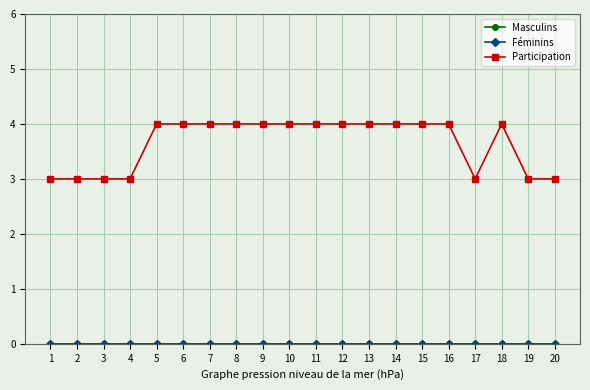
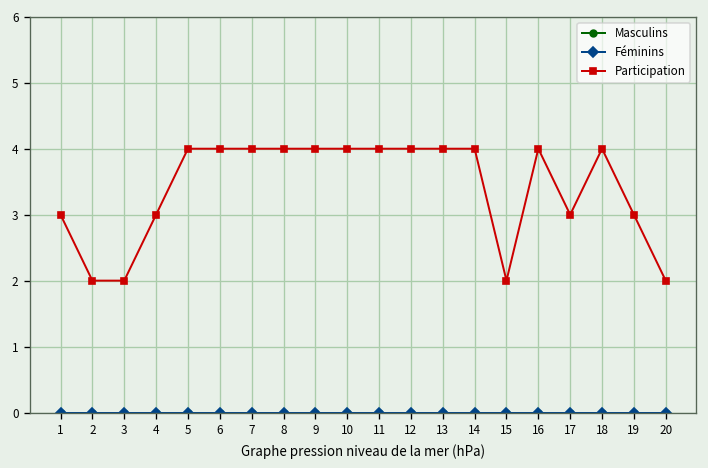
Participation, 2: 3 -> 2
Participation, 3: 3 -> 2
Participation, 15: 4 -> 2
Participation, 20: 3 -> 2
